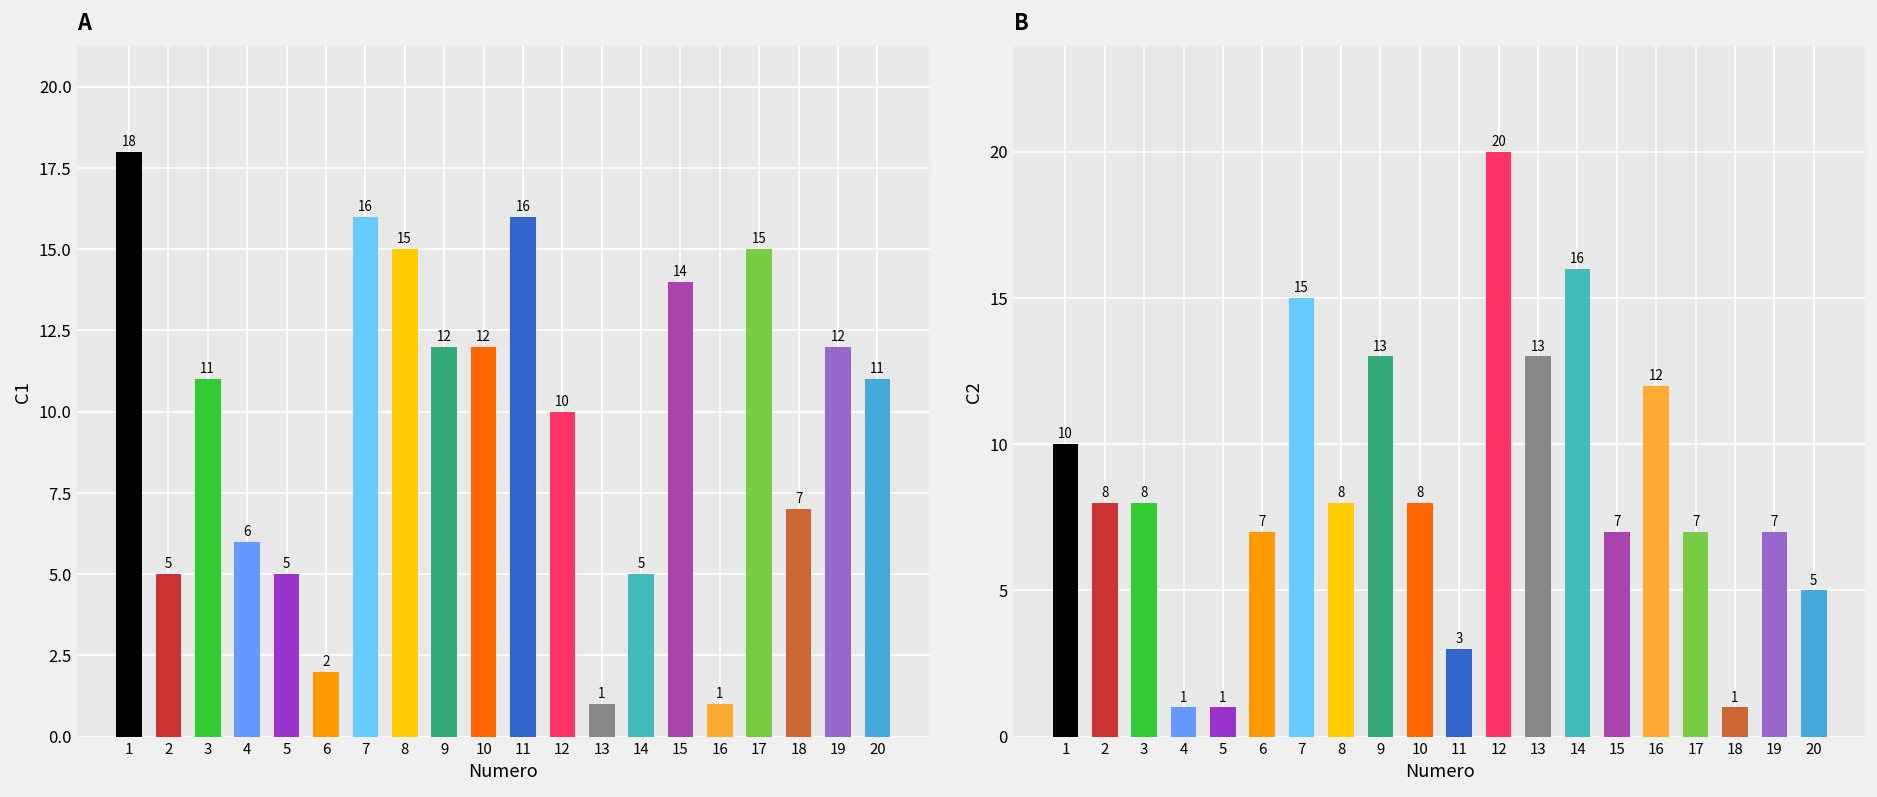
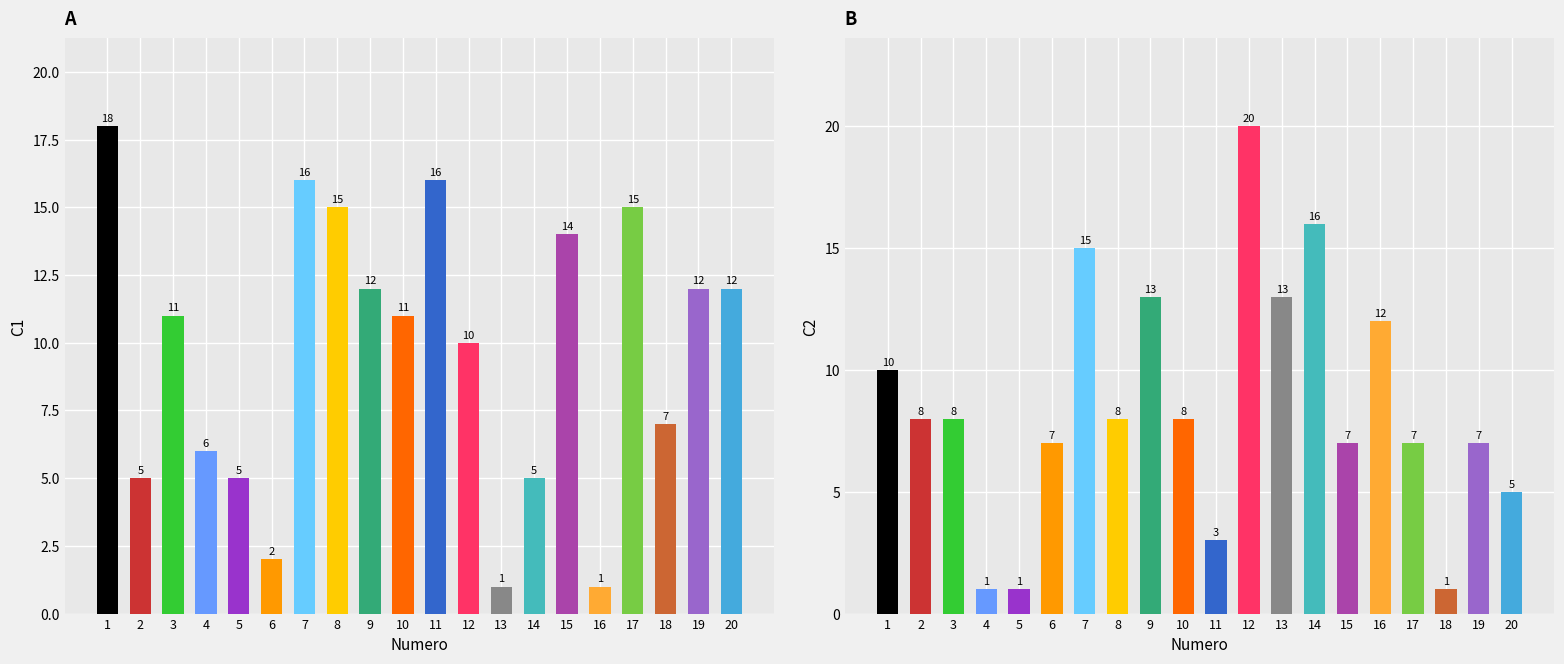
A, 10: 12 -> 11
A, 20: 11 -> 12
